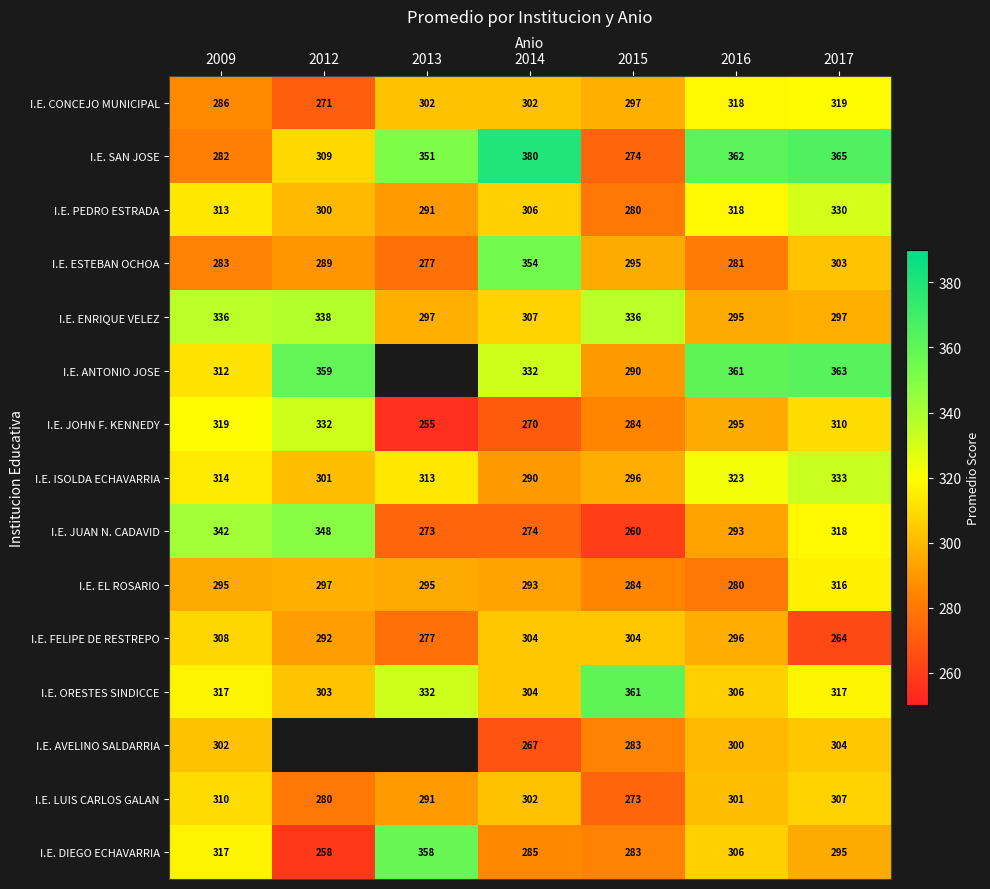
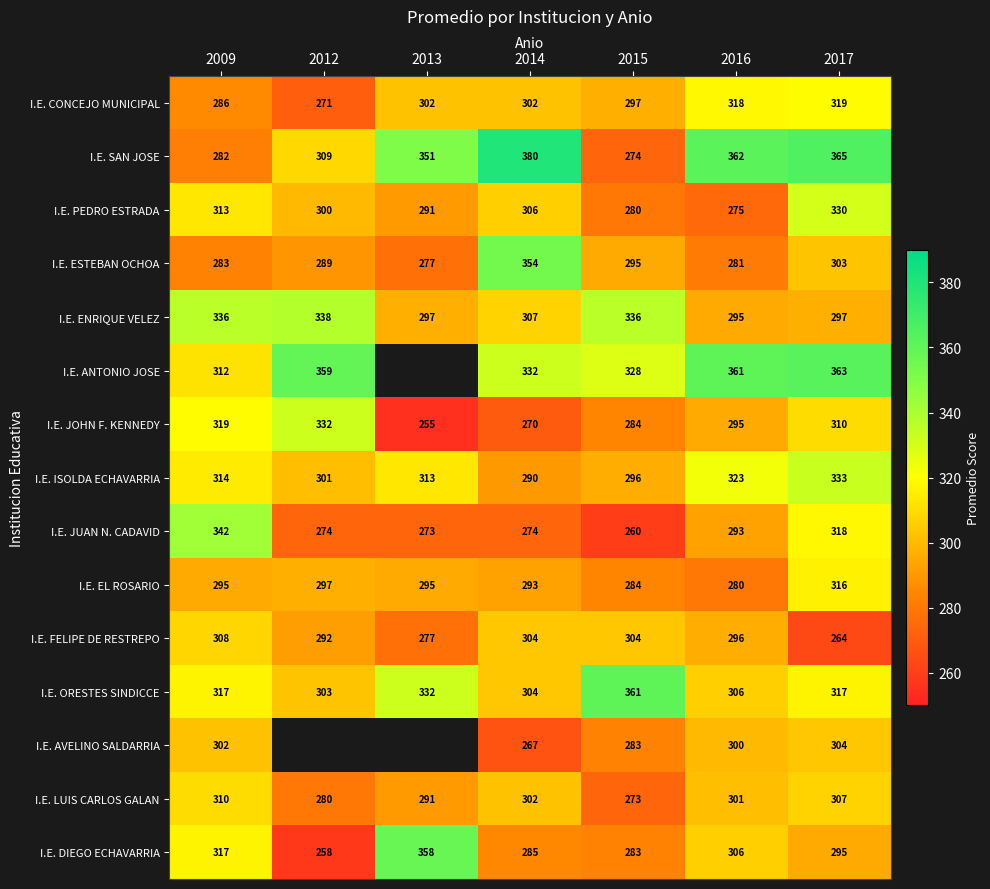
I.E. PEDRO ESTRADA, 2016: 318 -> 275
I.E. ANTONIO JOSE, 2015: 290 -> 328
I.E. JUAN N. CADAVID, 2012: 348 -> 274
